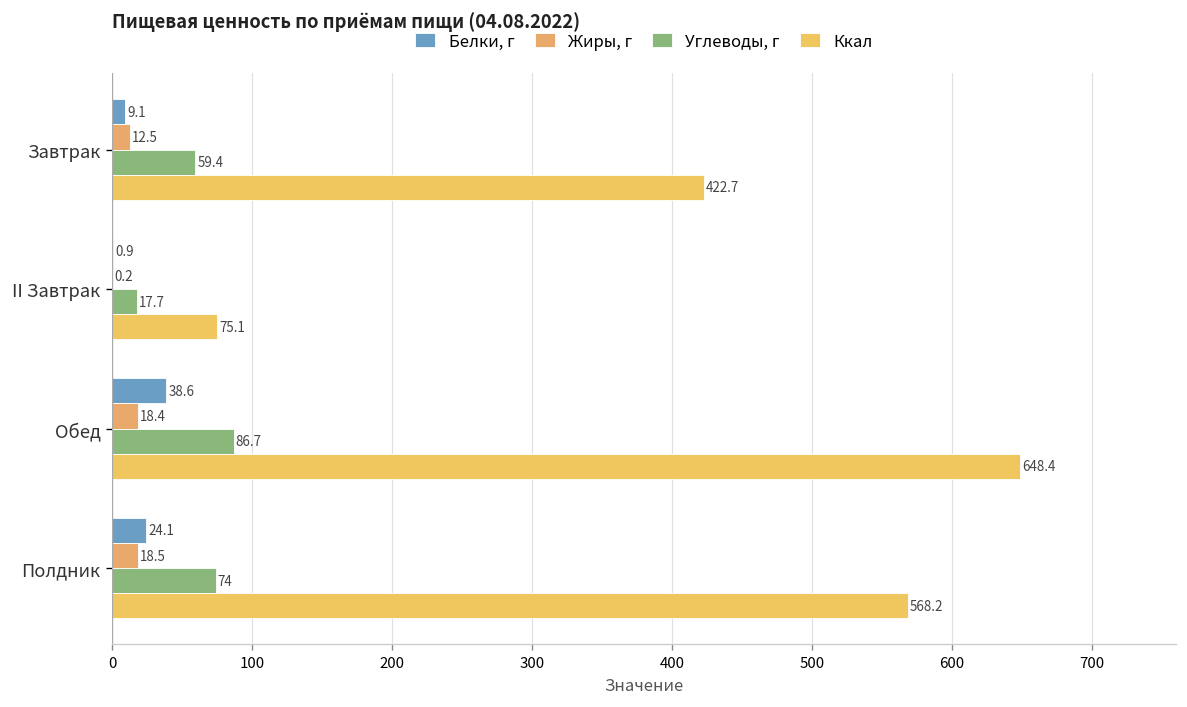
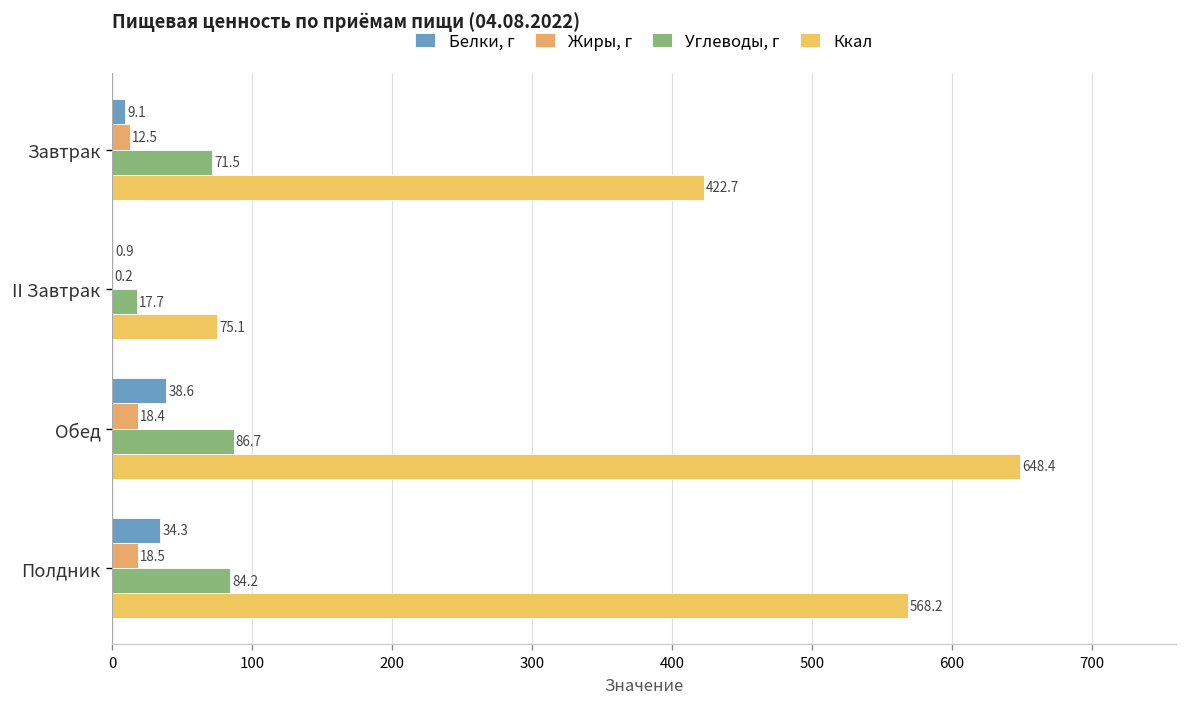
Углеводы, г, Завтрак: 59.4 -> 71.5
Белки, г, Полдник: 24.1 -> 34.3
Углеводы, г, Полдник: 74 -> 84.2
